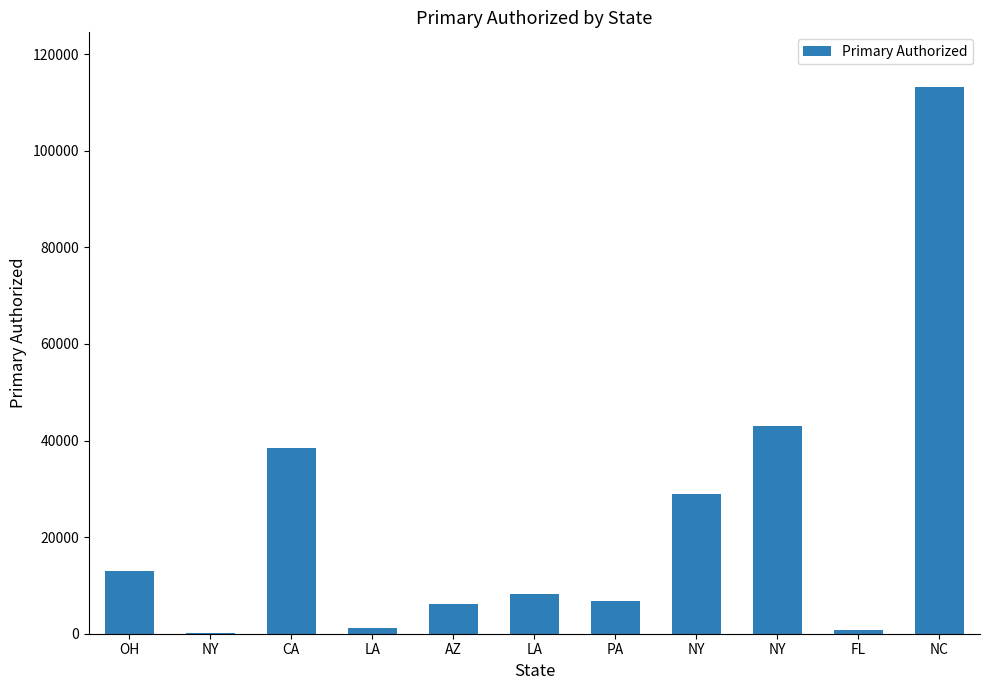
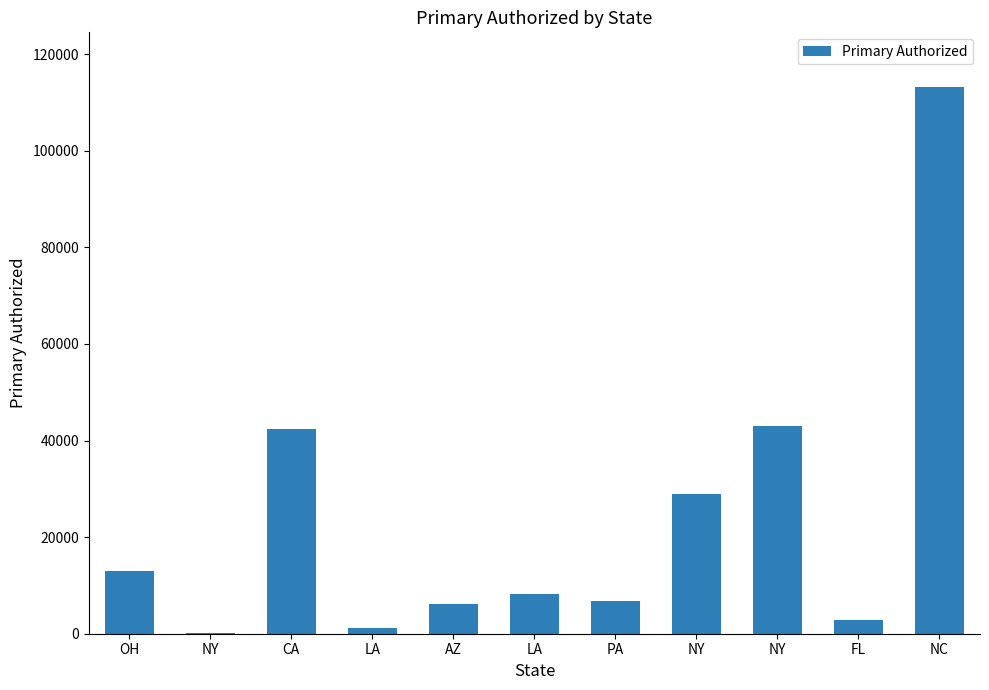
CA: 38000 -> 42000
FL: 1000 -> 3000
